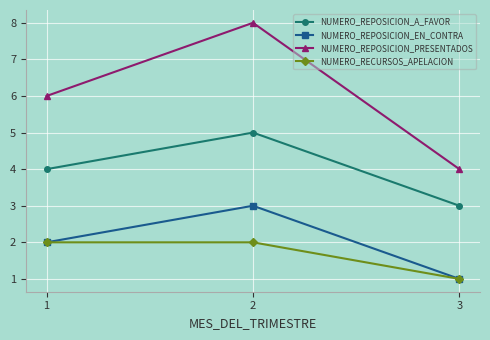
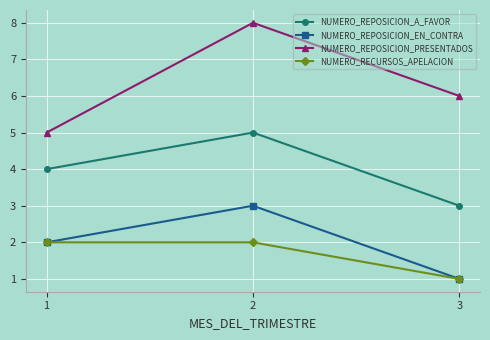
NUMERO_REPOSICION_PRESENTADOS, 1: 6 -> 5
NUMERO_REPOSICION_PRESENTADOS, 3: 4 -> 6
